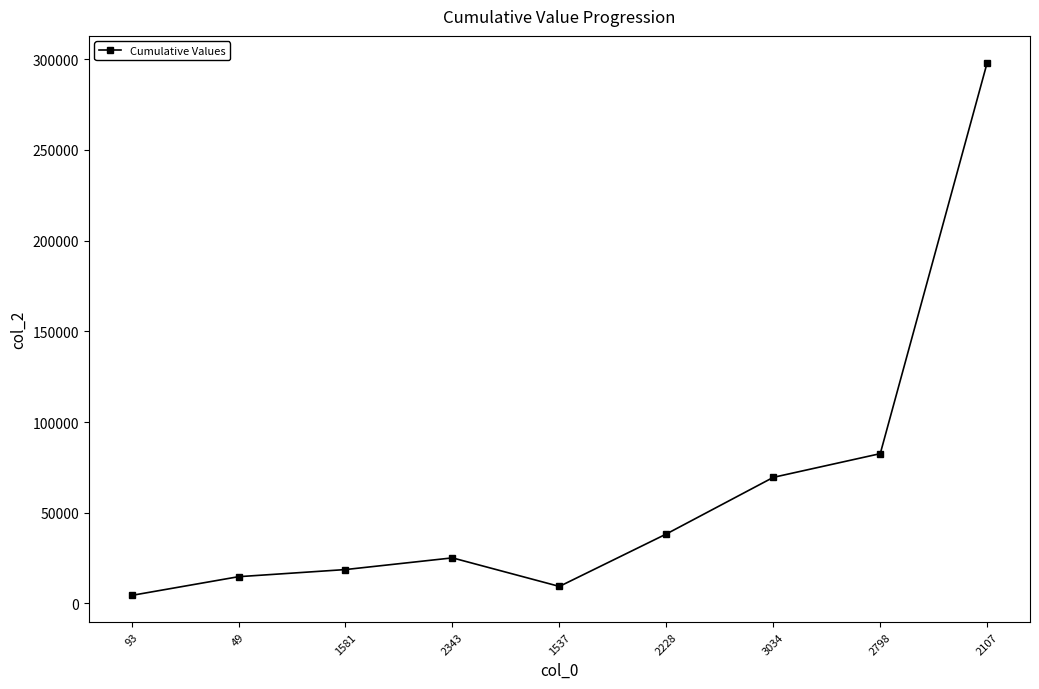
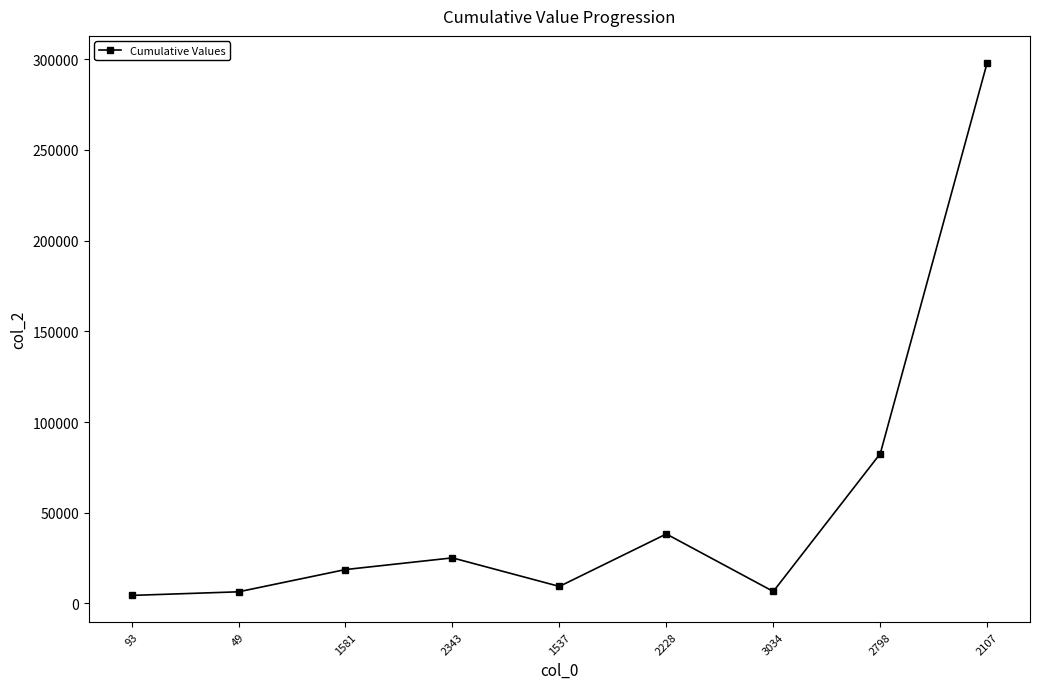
49: 15000 -> 6000
3034: 70000 -> 7000
